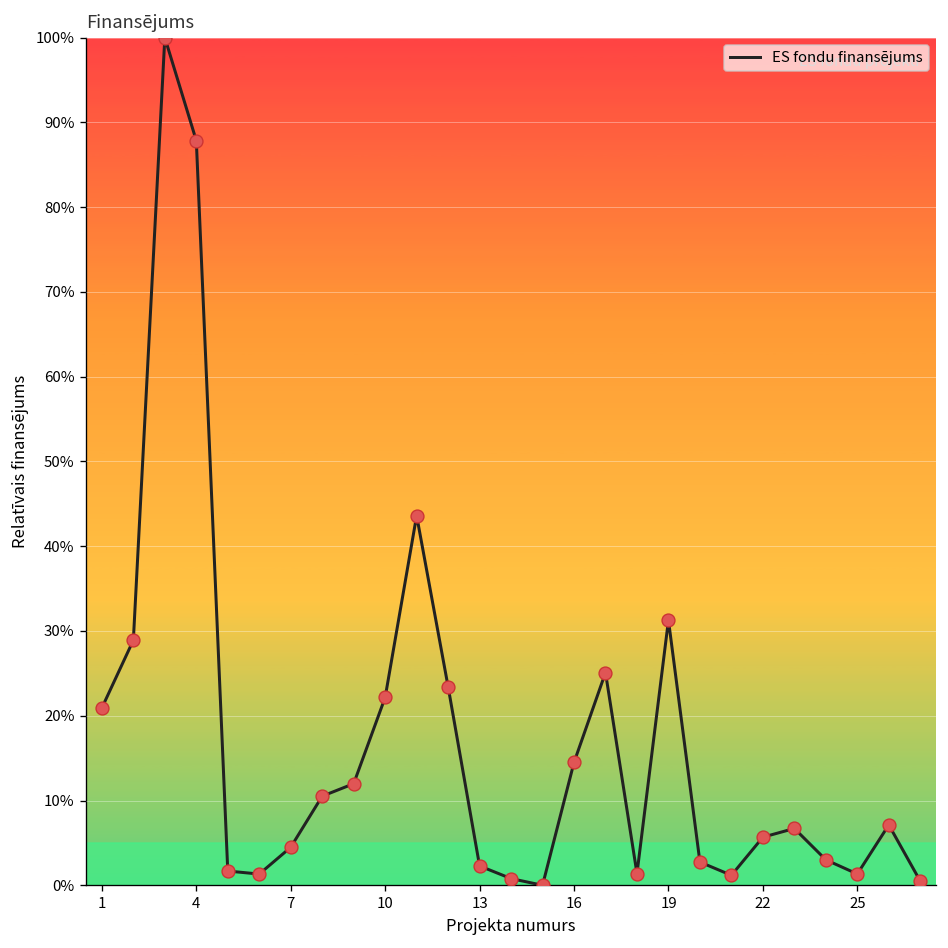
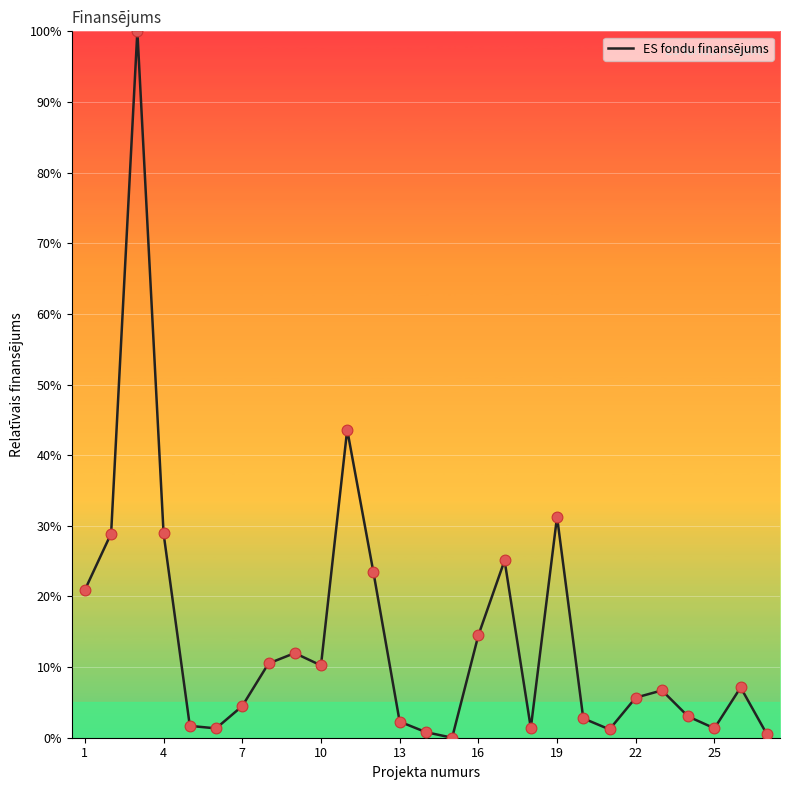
4: 88% -> 29%
10: 22% -> 10%
